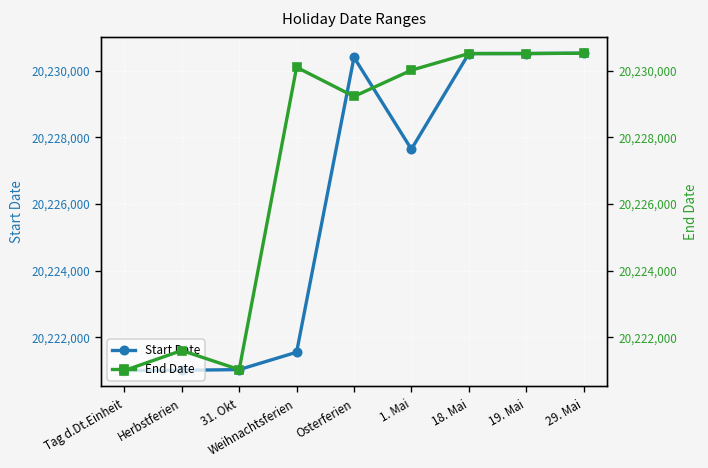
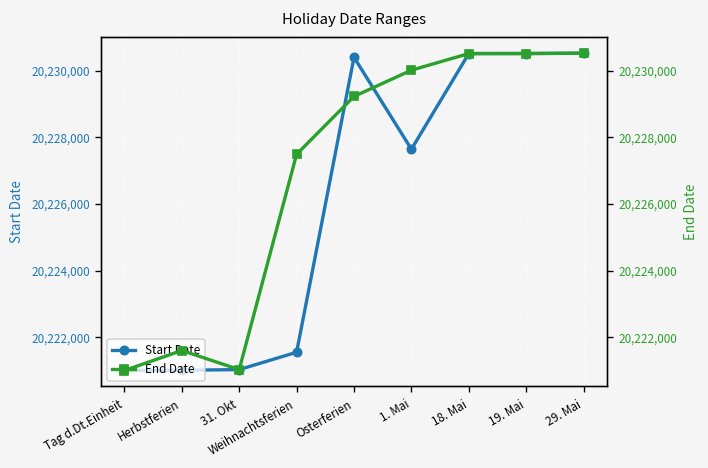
End Date, Weihnachtsferien: 20,230,100 -> 20,227,500
